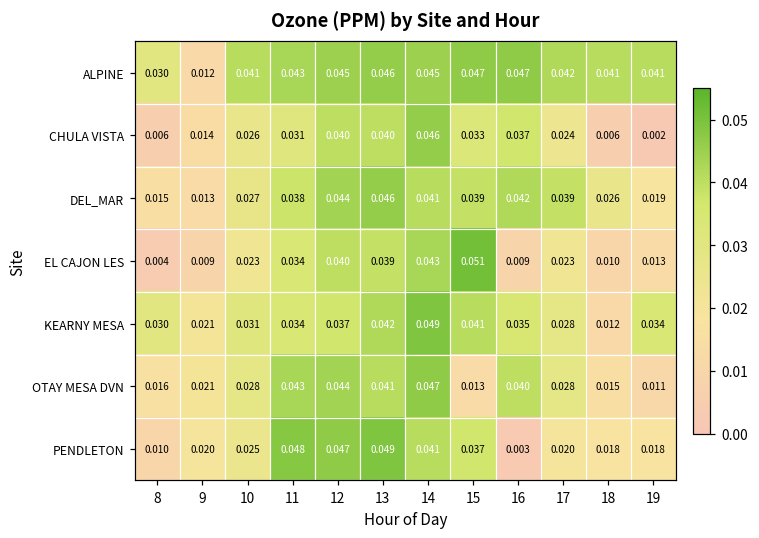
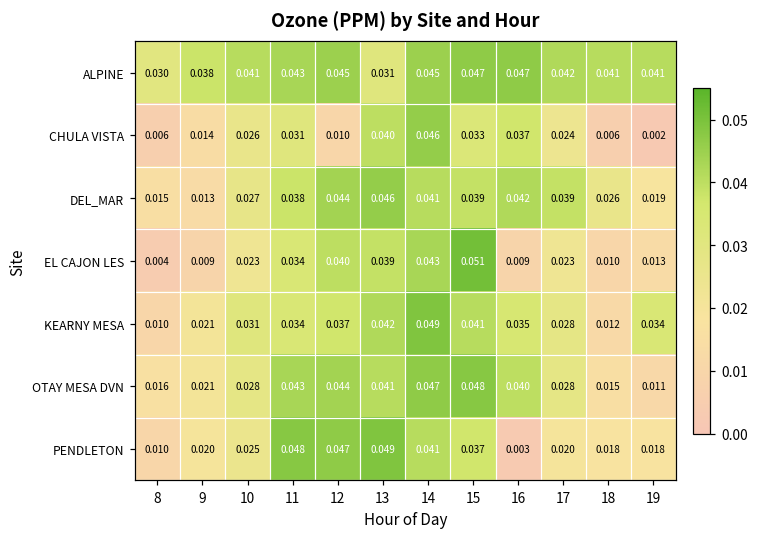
ALPINE, 9: 0.012 -> 0.038
ALPINE, 13: 0.046 -> 0.031
CHULA VISTA, 12: 0.040 -> 0.010
KEARNY MESA, 8: 0.030 -> 0.010
OTAY MESA DVN, 15: 0.013 -> 0.048
